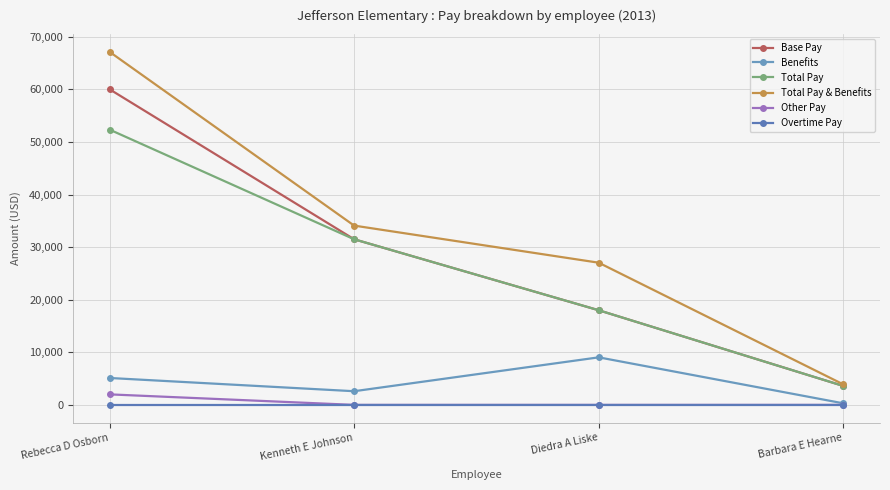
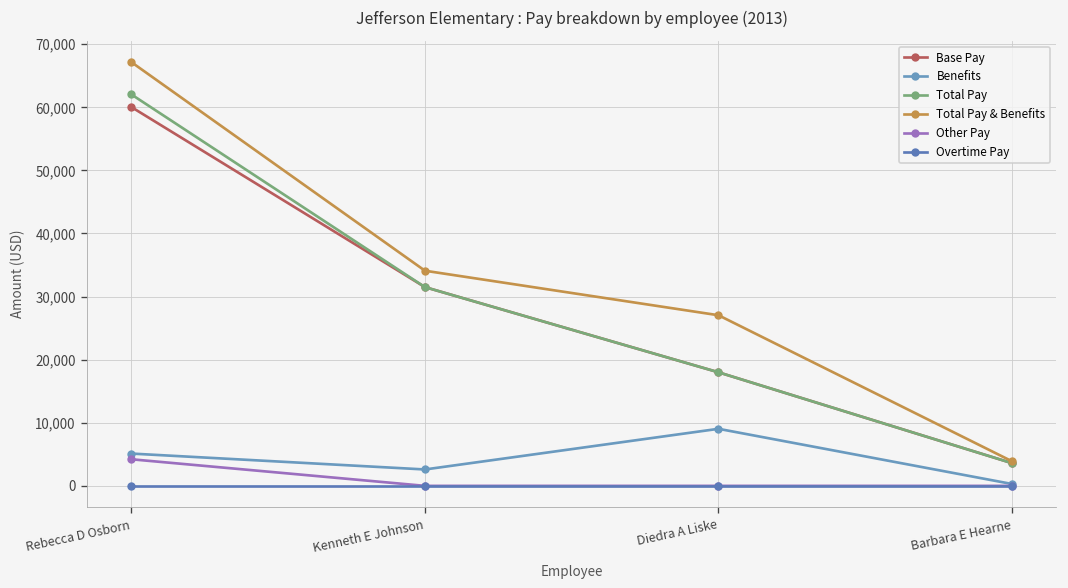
Total Pay, Rebecca D Osborn: 52,000 -> 62,000
Other Pay, Rebecca D Osborn: 2,000 -> 4,000
